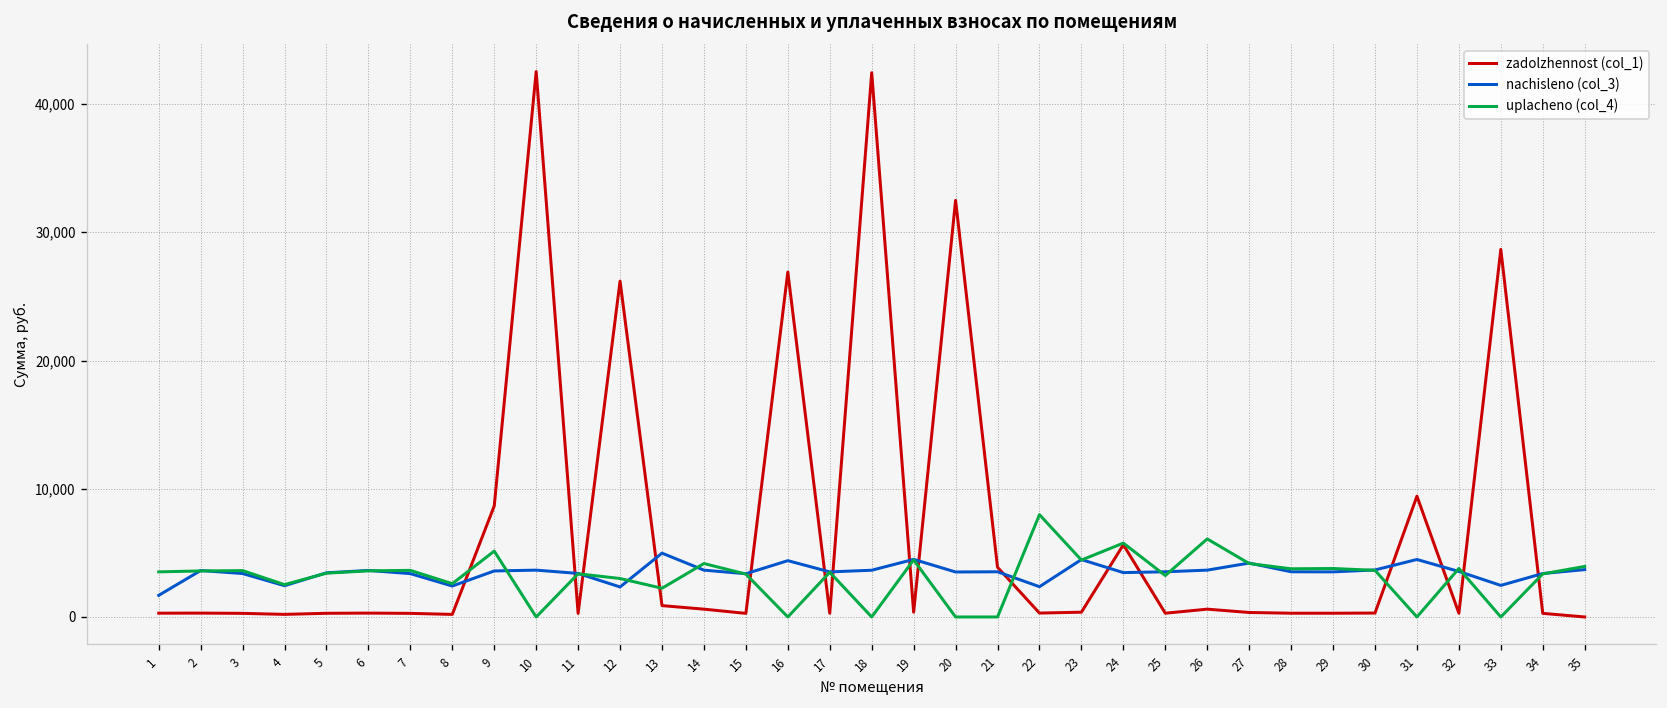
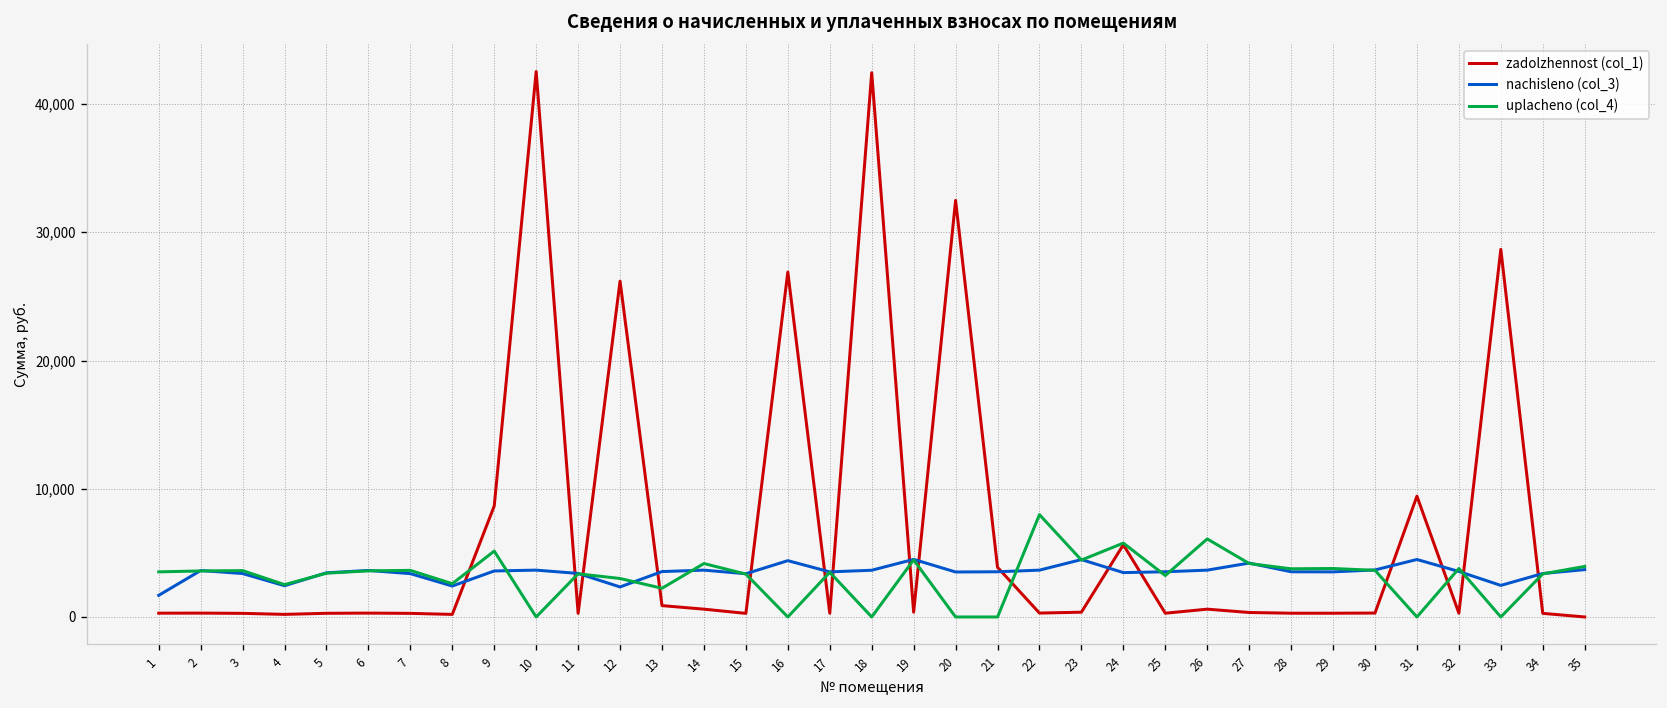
nachisleno (col_3), 13: 5,000 -> 3,500
nachisleno (col_3), 22: 2,400 -> 3,700
